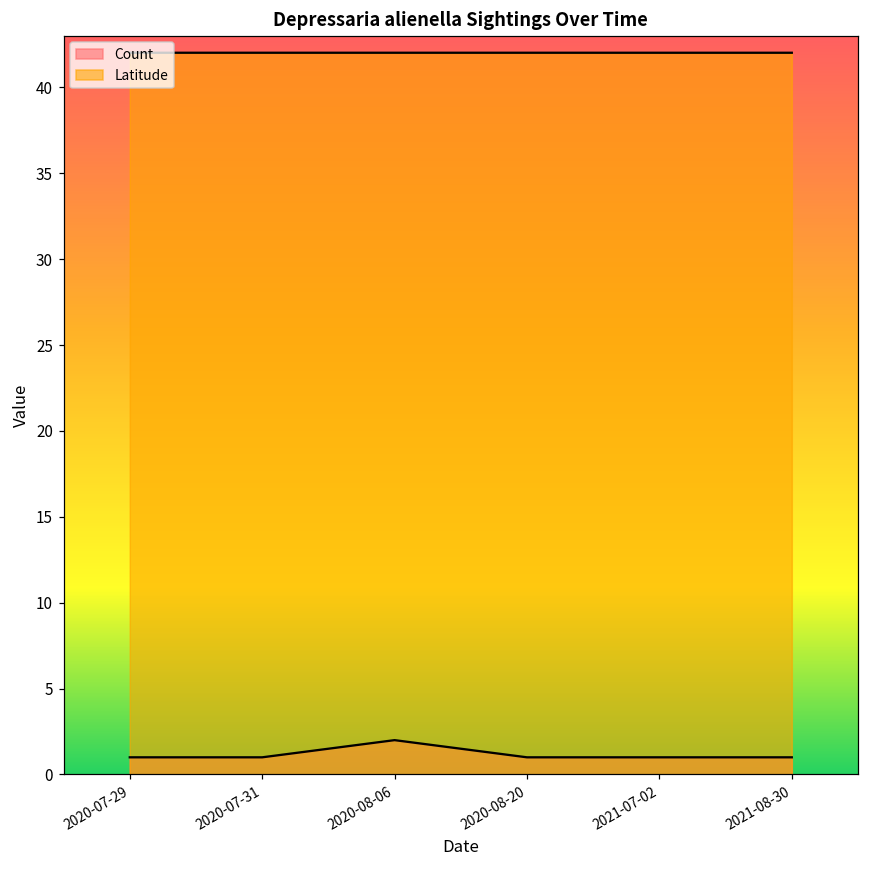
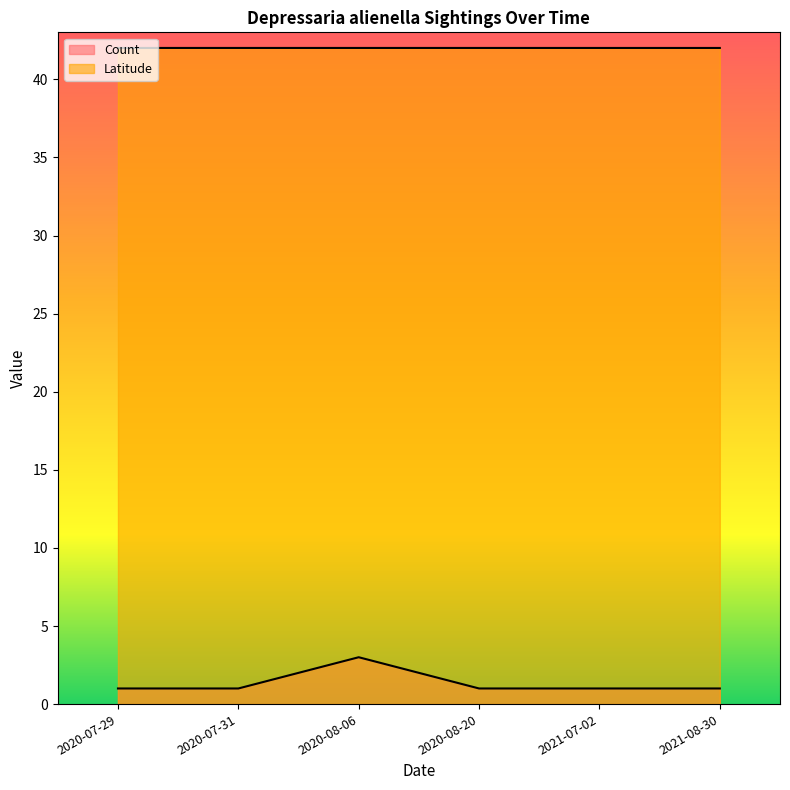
Count, 2020-08-06: 2 -> 3
